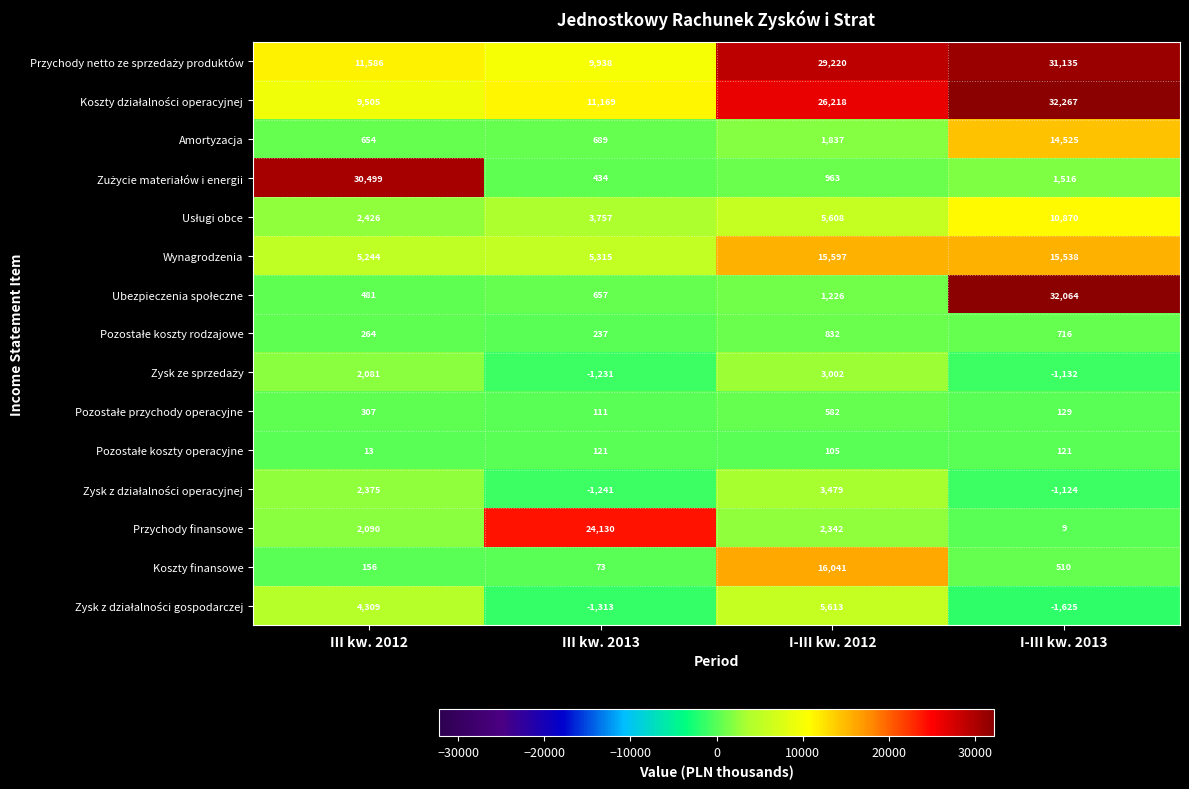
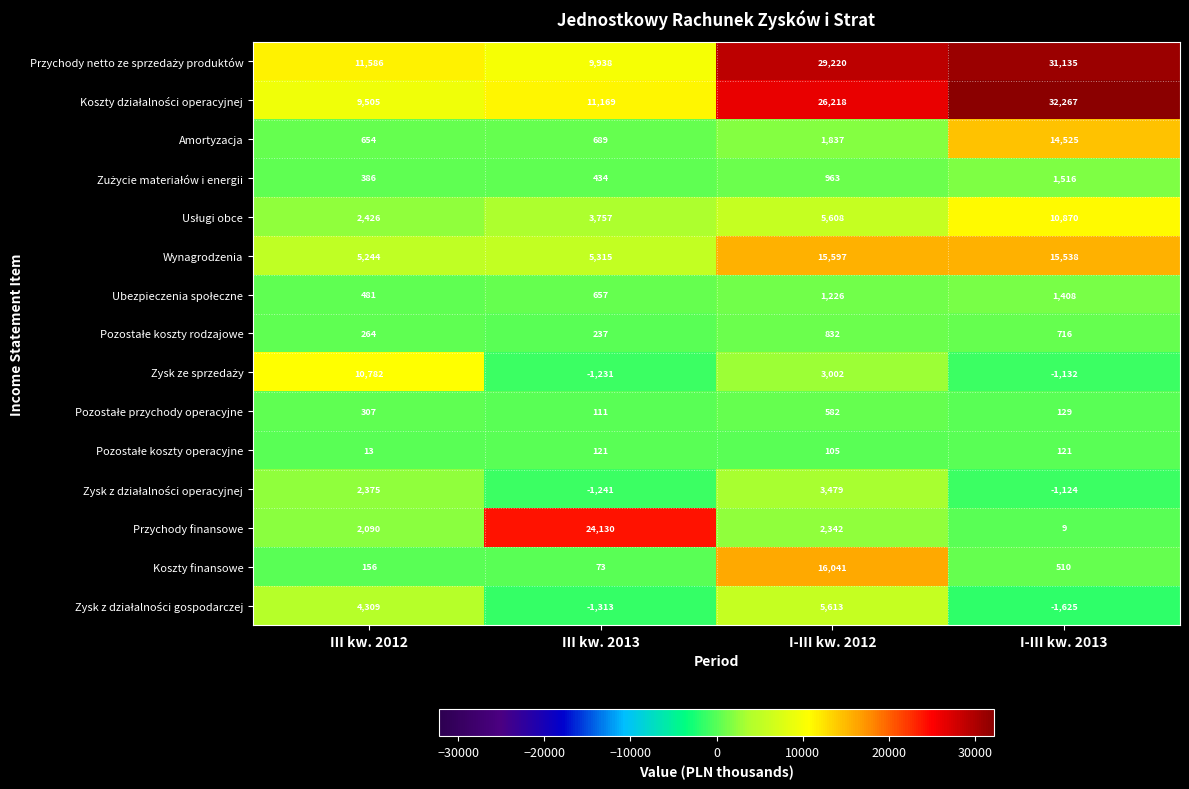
Zużycie materiałów i energii, III kw. 2012: 30,499 -> 386
Ubezpieczenia społeczne, I-III kw. 2013: 32,064 -> 1,408
Zysk ze sprzedaży, III kw. 2012: 2,081 -> 10,782
